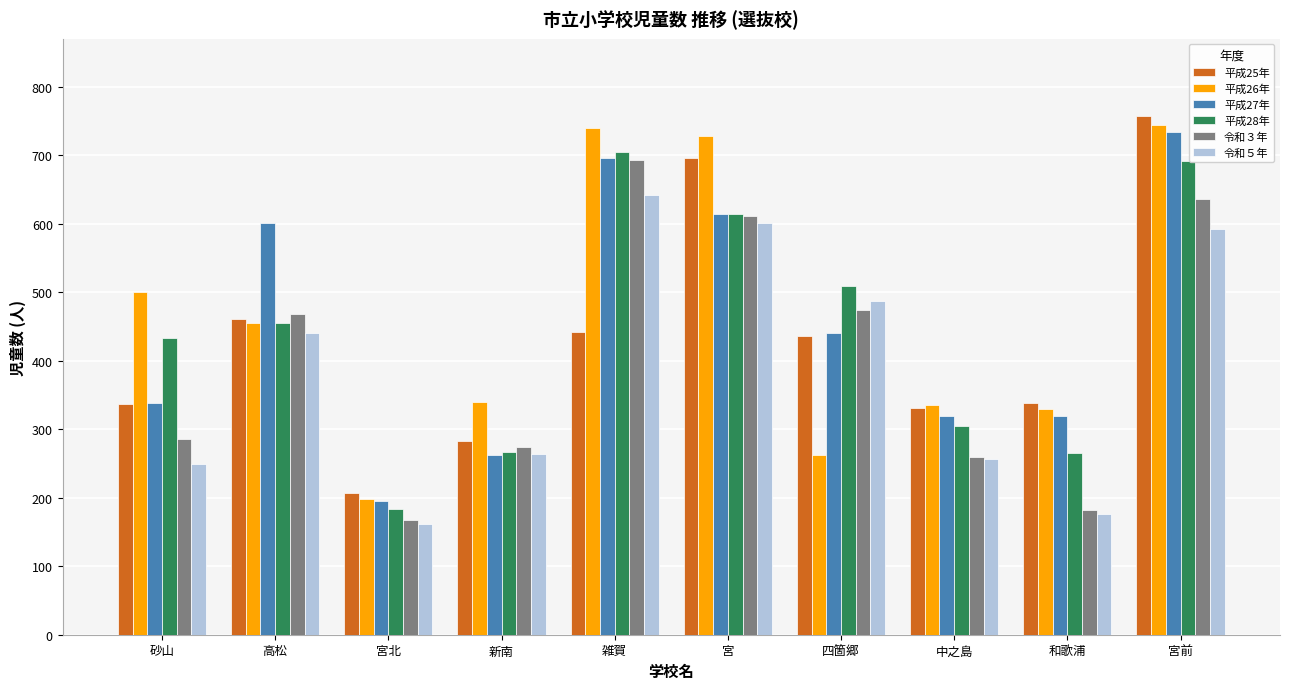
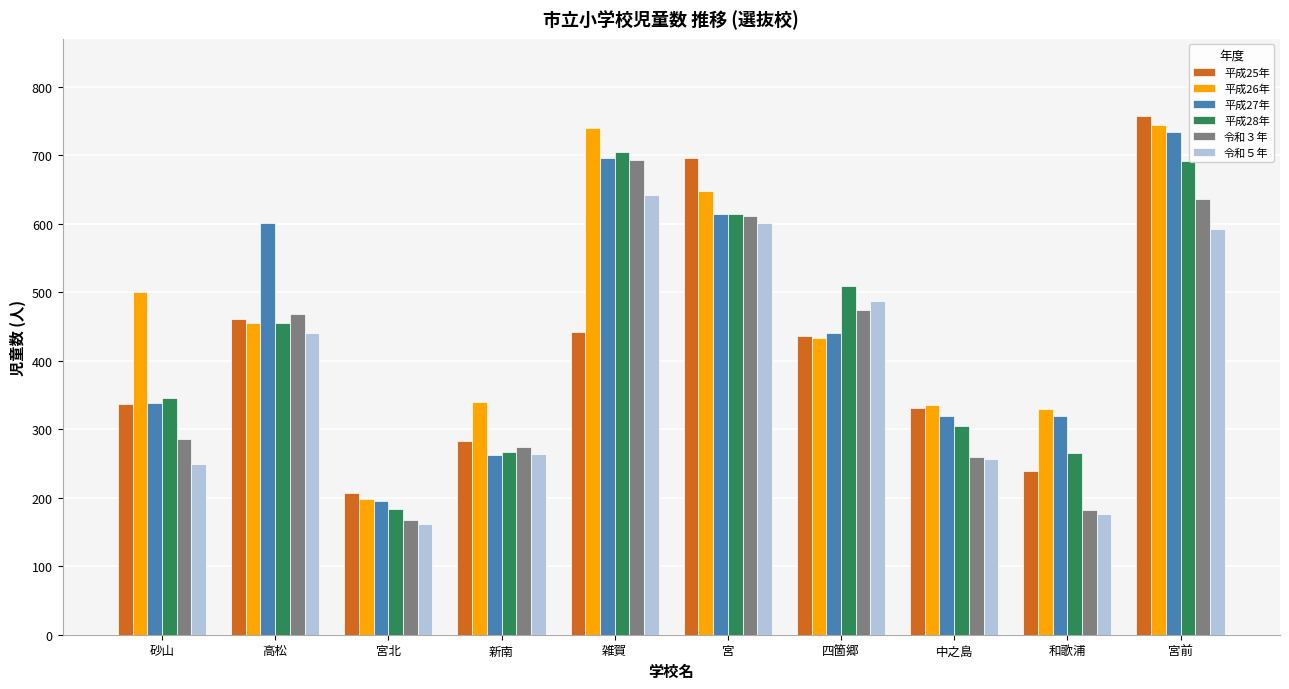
平成28年, 砂山: 430 -> 350
平成26年, 宮: 730 -> 650
平成26年, 四箇郷: 260 -> 430
平成25年, 和歌浦: 340 -> 240
